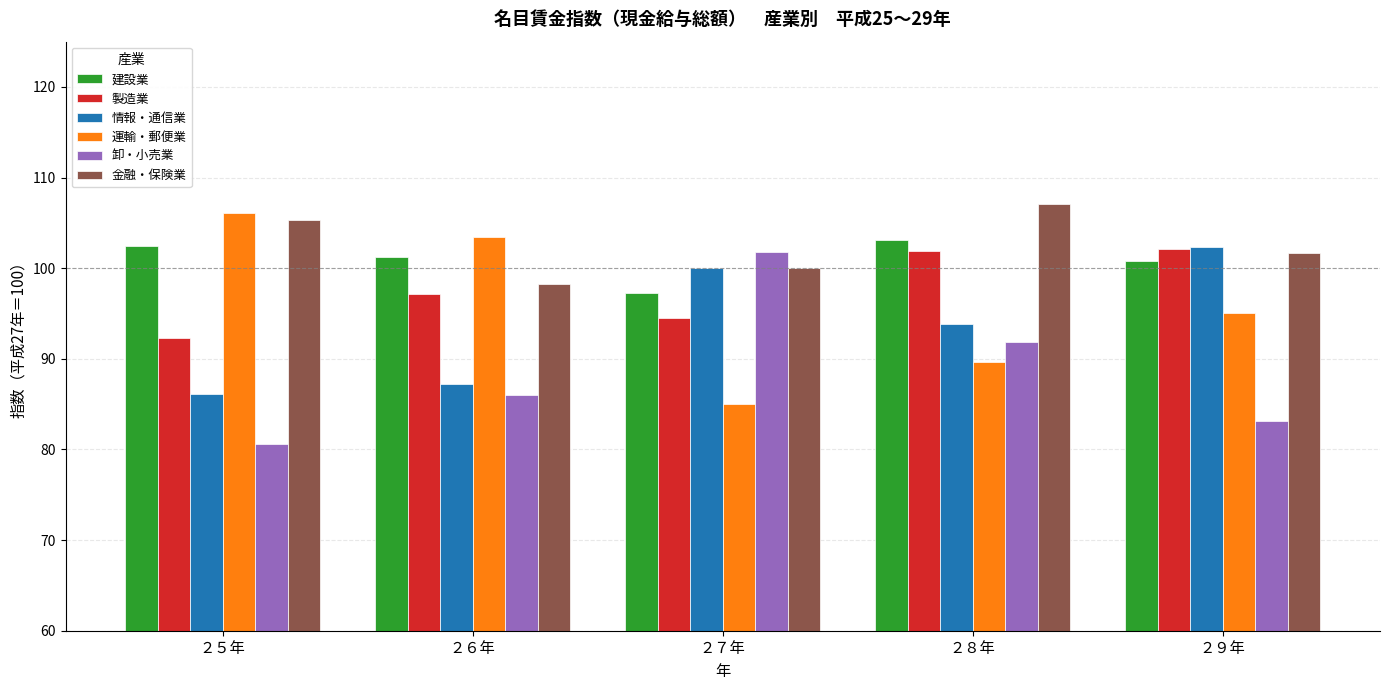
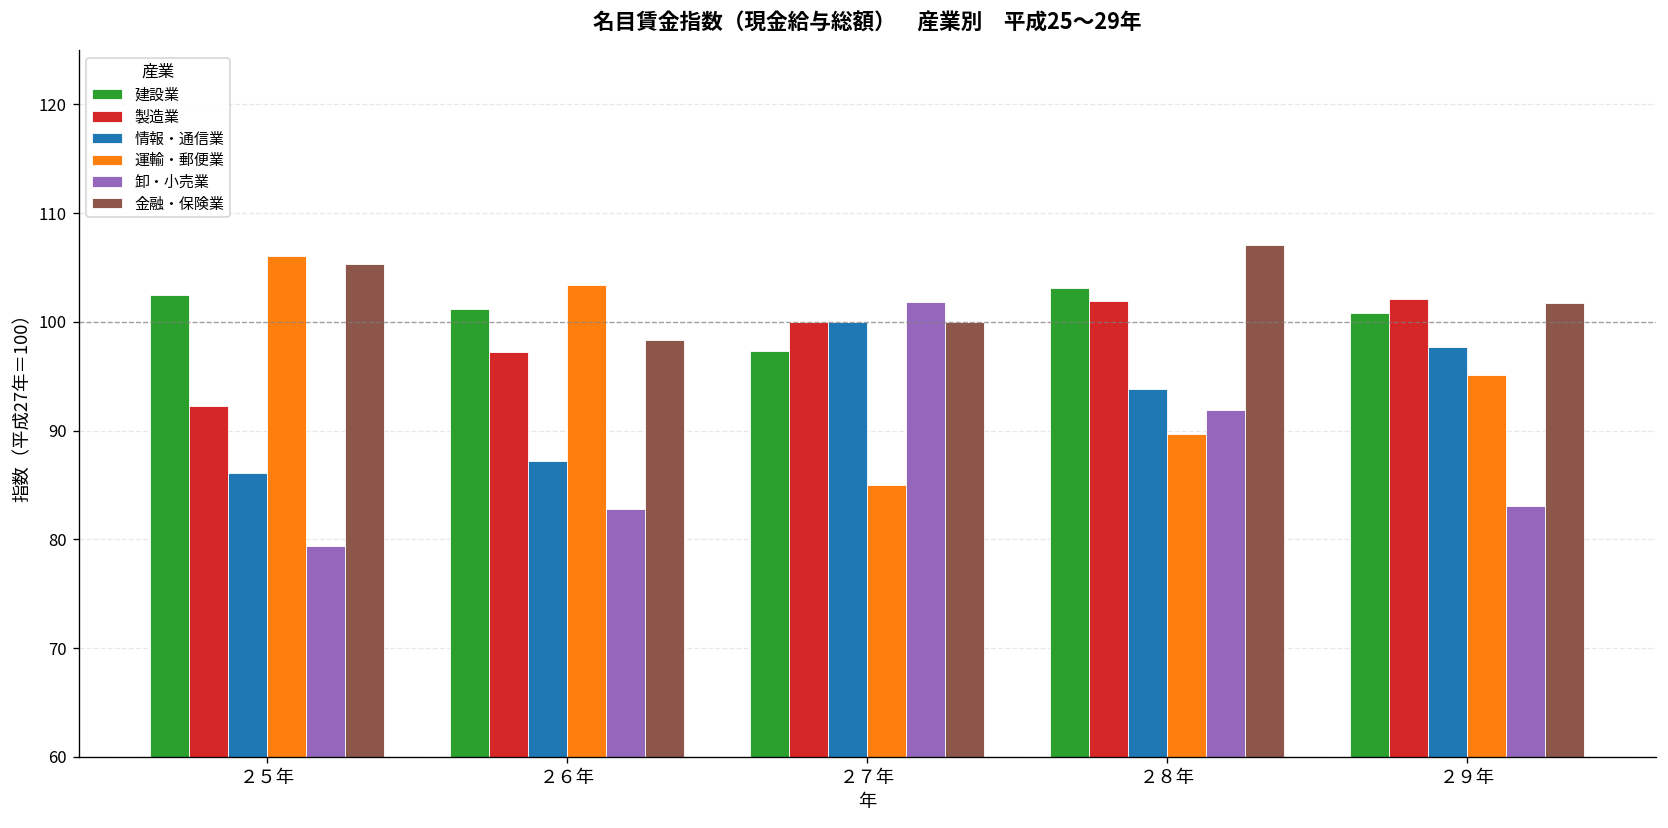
卸・小売業, ２５年: 81 -> 79
卸・小売業, ２６年: 86 -> 83
製造業, ２７年: 95 -> 100
情報・通信業, ２９年: 102 -> 98
